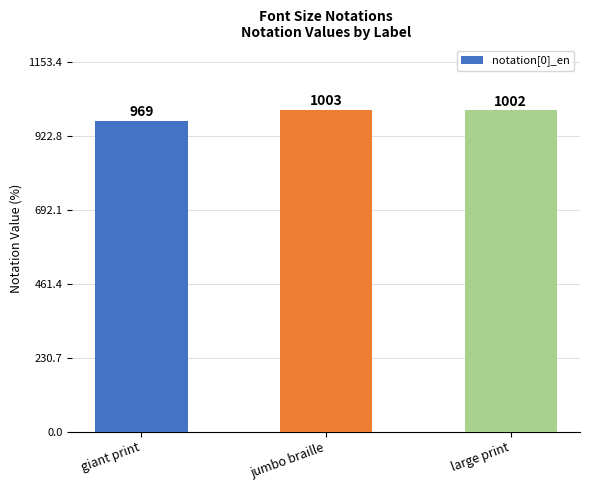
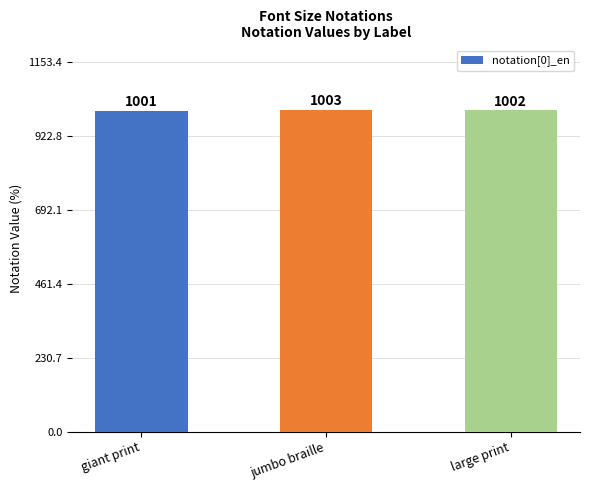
giant print: 969 -> 1001
